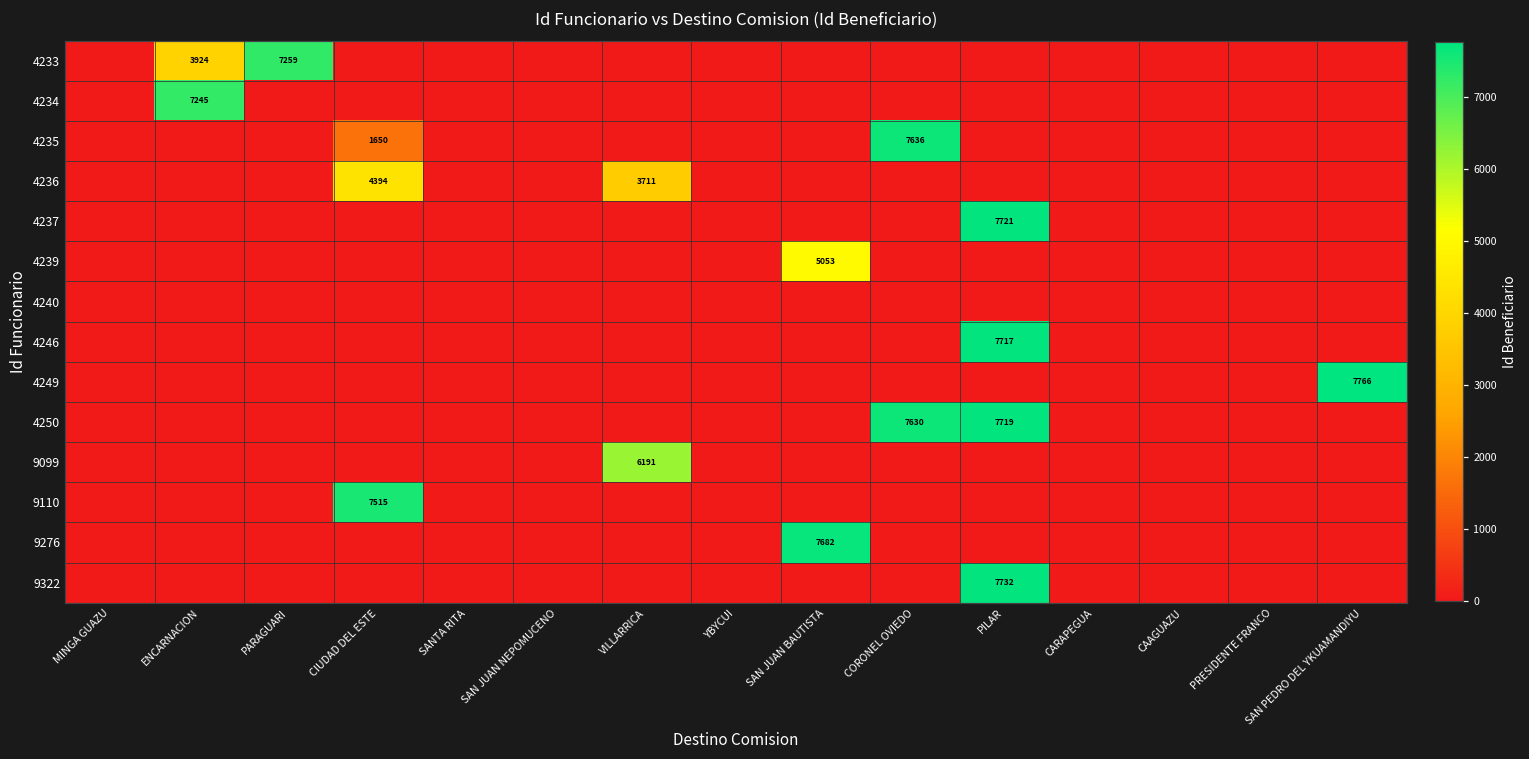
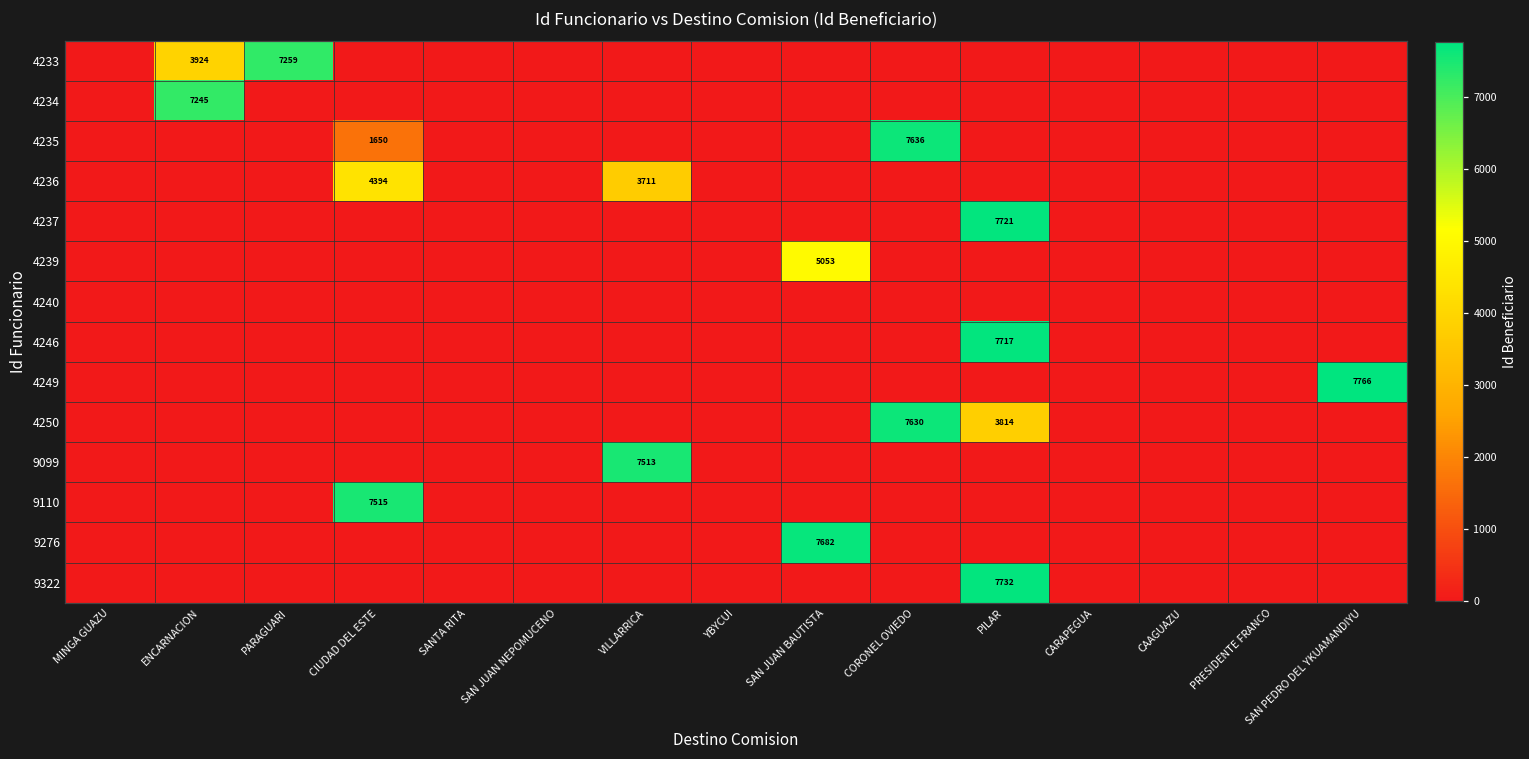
4250, PILAR: 7719 -> 3814
9099, VILLARRICA: 6191 -> 7513
